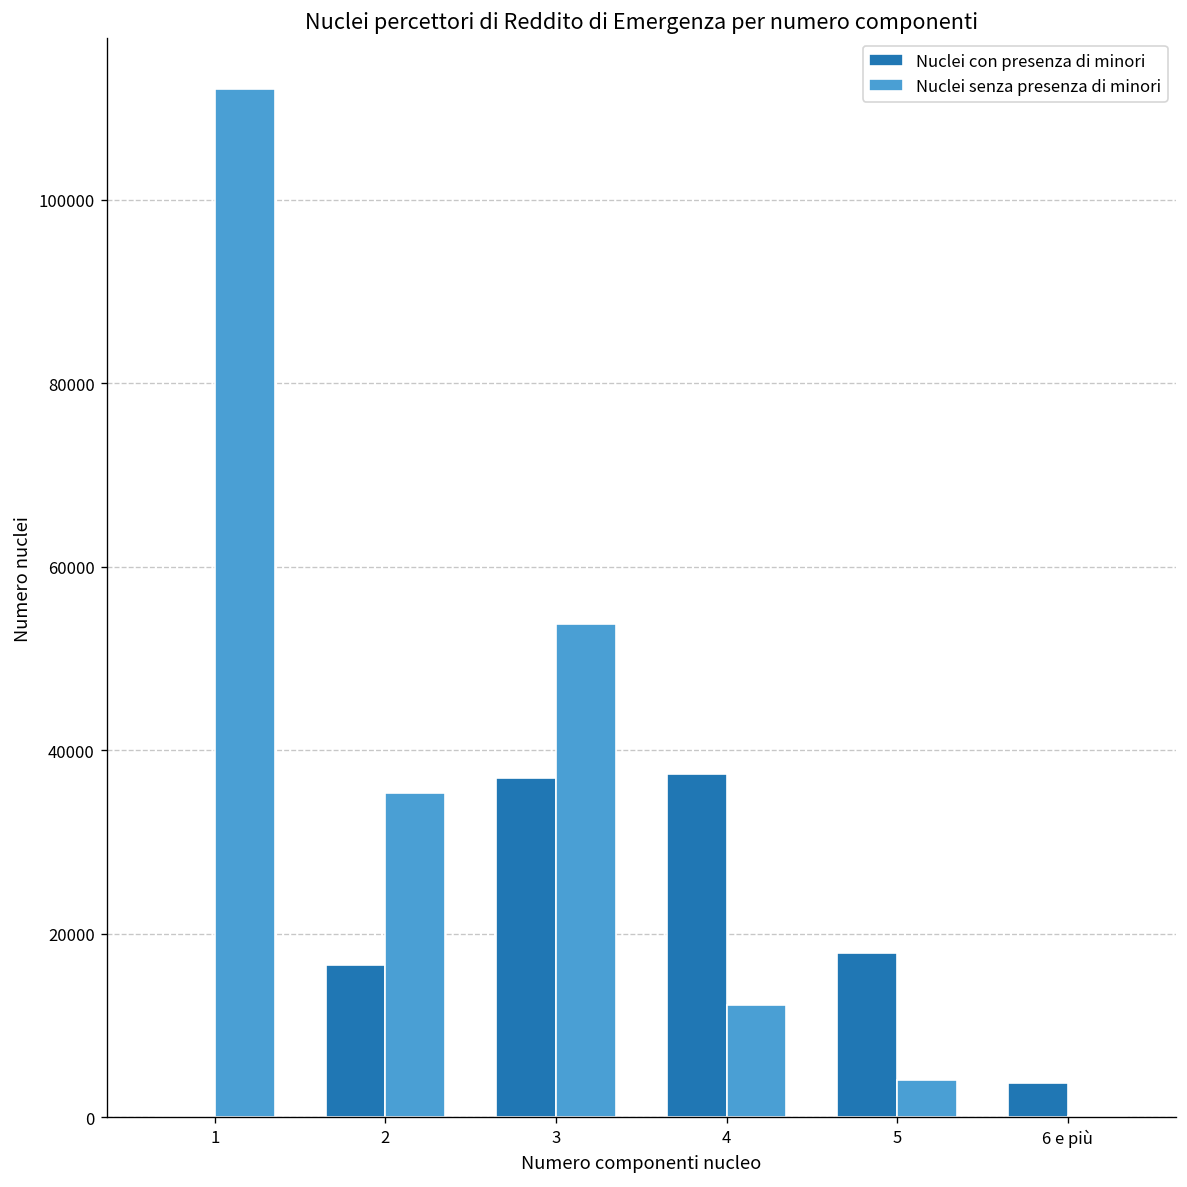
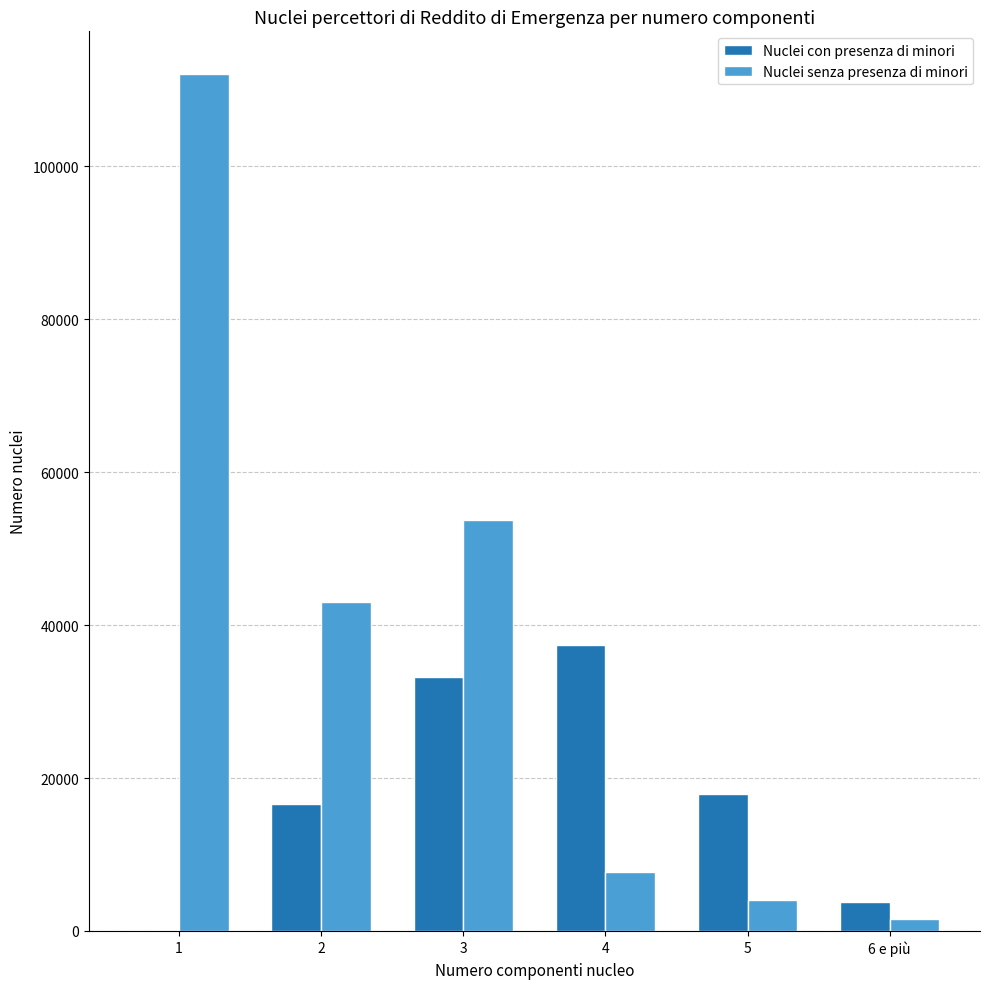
Nuclei senza presenza di minori, 2: 35000 -> 43000
Nuclei con presenza di minori, 3: 37000 -> 33000
Nuclei senza presenza di minori, 4: 12000 -> 8000
Nuclei senza presenza di minori, 6 e più: 0 -> 2000
